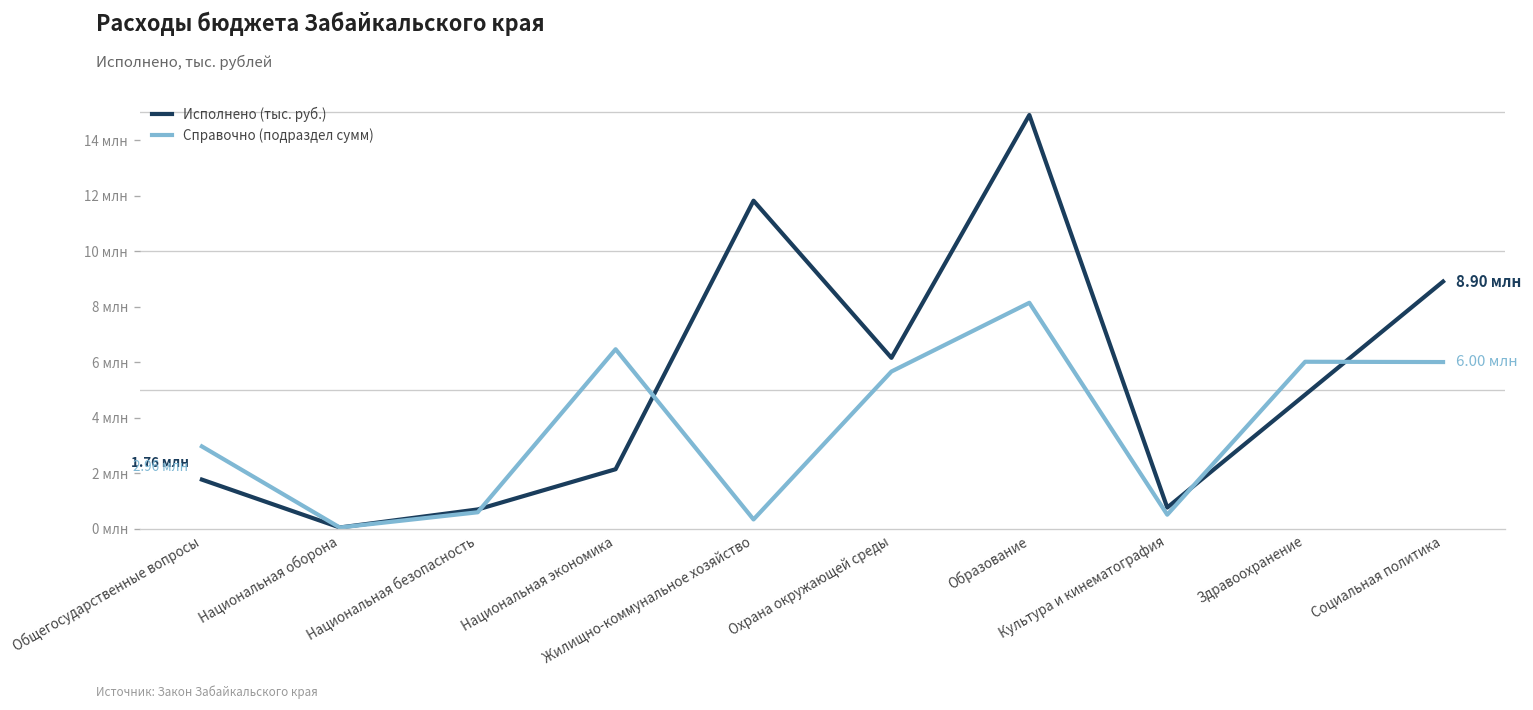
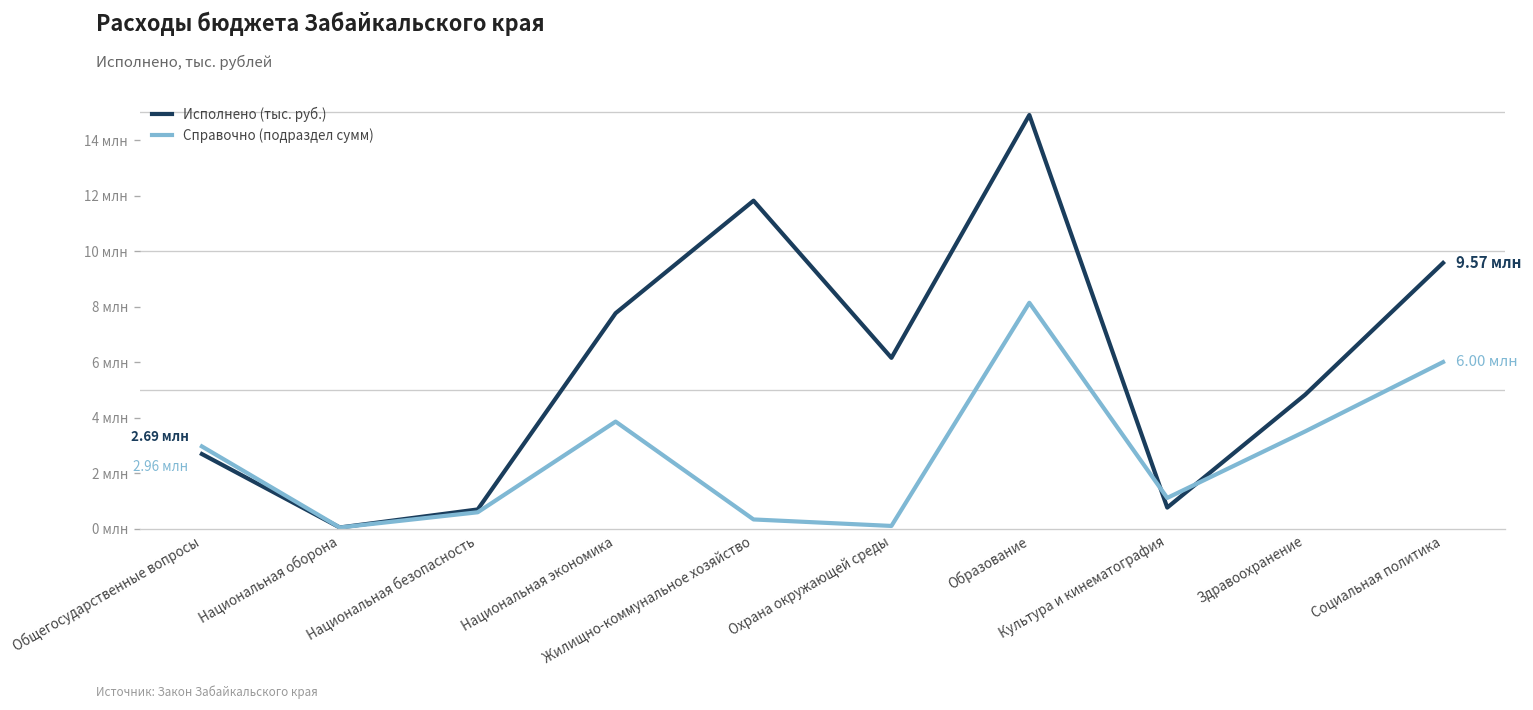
Исполнено (тыс. руб.), Общегосударственные вопросы: 1.76 -> 2.69
Исполнено (тыс. руб.), Национальная экономика: 2.1 млн -> 7.8 млн
Справочно (подраздел сумм), Национальная экономика: 6.5 млн -> 3.9 млн
Справочно (подраздел сумм), Охрана окружающей среды: 5.7 млн -> 0.1 млн
Справочно (подраздел сумм), Культура и кинематография: 0.5 млн -> 1.1 млн
Справочно (подраздел сумм), Здравоохранение: 6.0 млн -> 3.5 млн
Исполнено (тыс. руб.), Социальная политика: 8.90 -> 9.57
